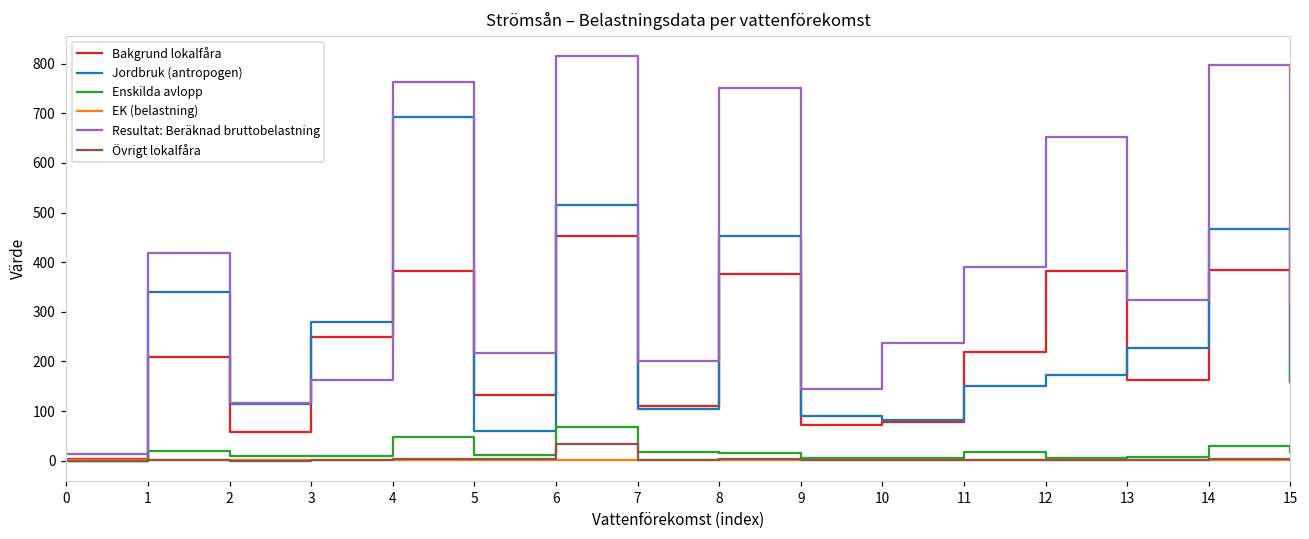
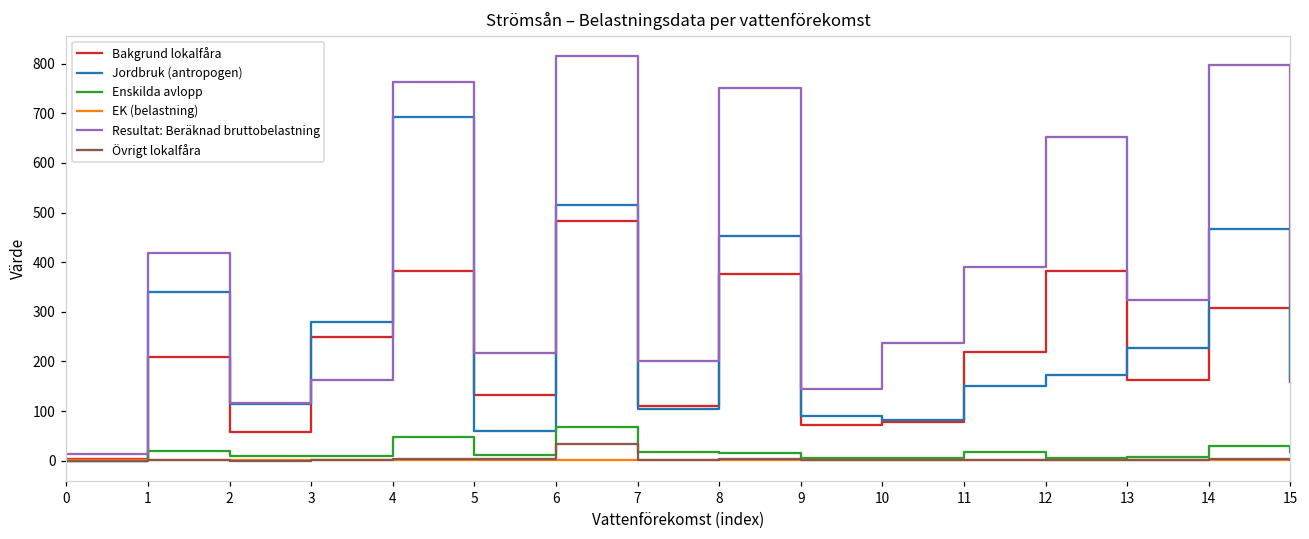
Bakgrund lokalfåra, 6: 450 -> 480
Bakgrund lokalfåra, 14: 380 -> 310
